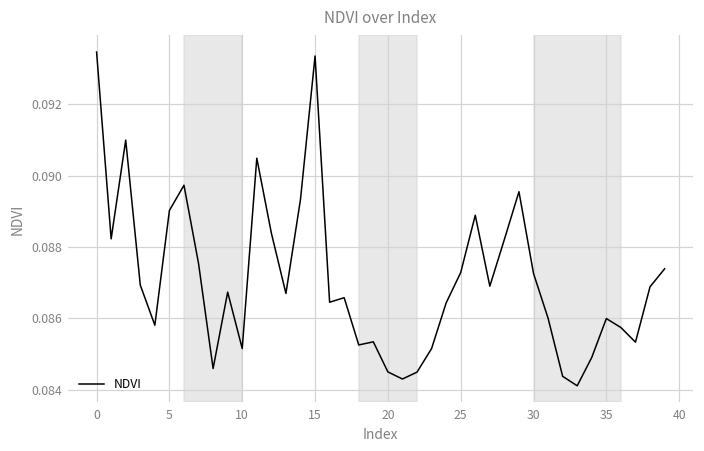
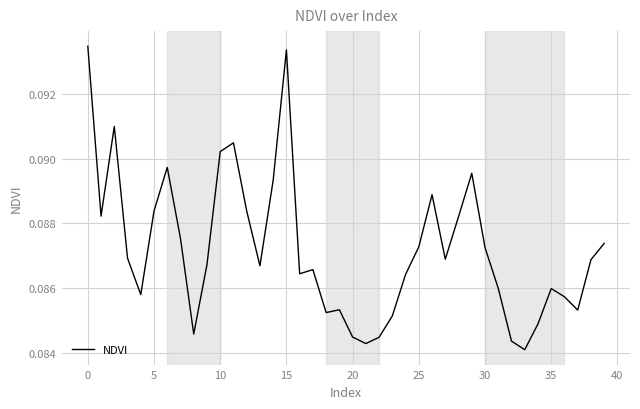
5: 0.0890 -> 0.0884
10: 0.0851 -> 0.0902
